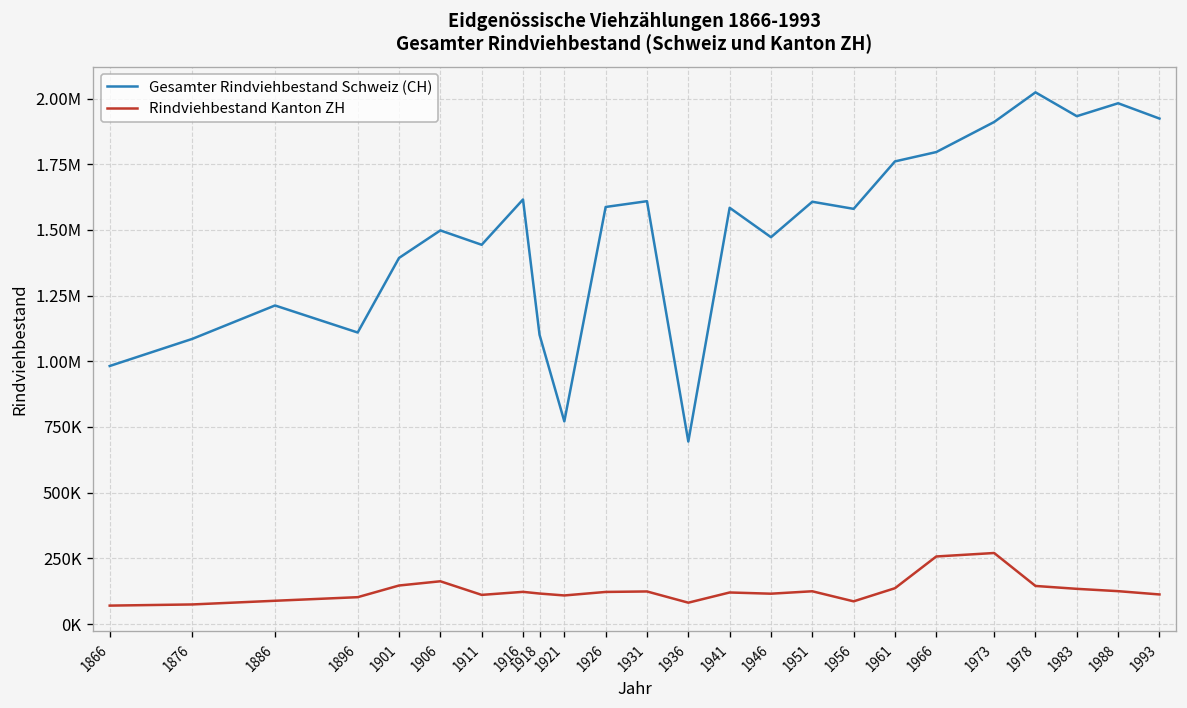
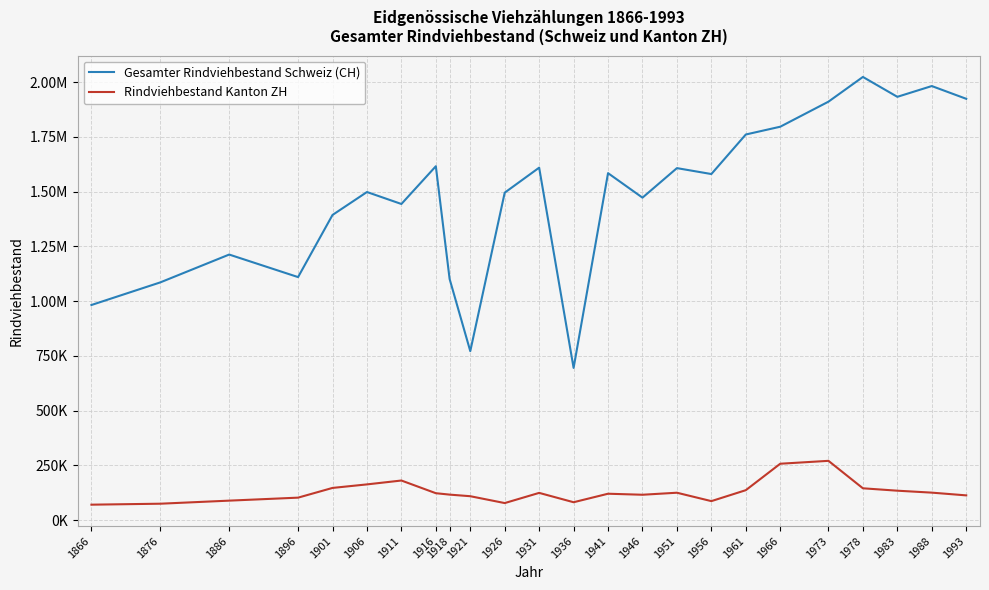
Rindviehbestand Kanton ZH, 1911: 110000 -> 180000
Gesamter Rindviehbestand Schweiz (CH), 1926: 1590000 -> 1500000
Rindviehbestand Kanton ZH, 1926: 120000 -> 80000
